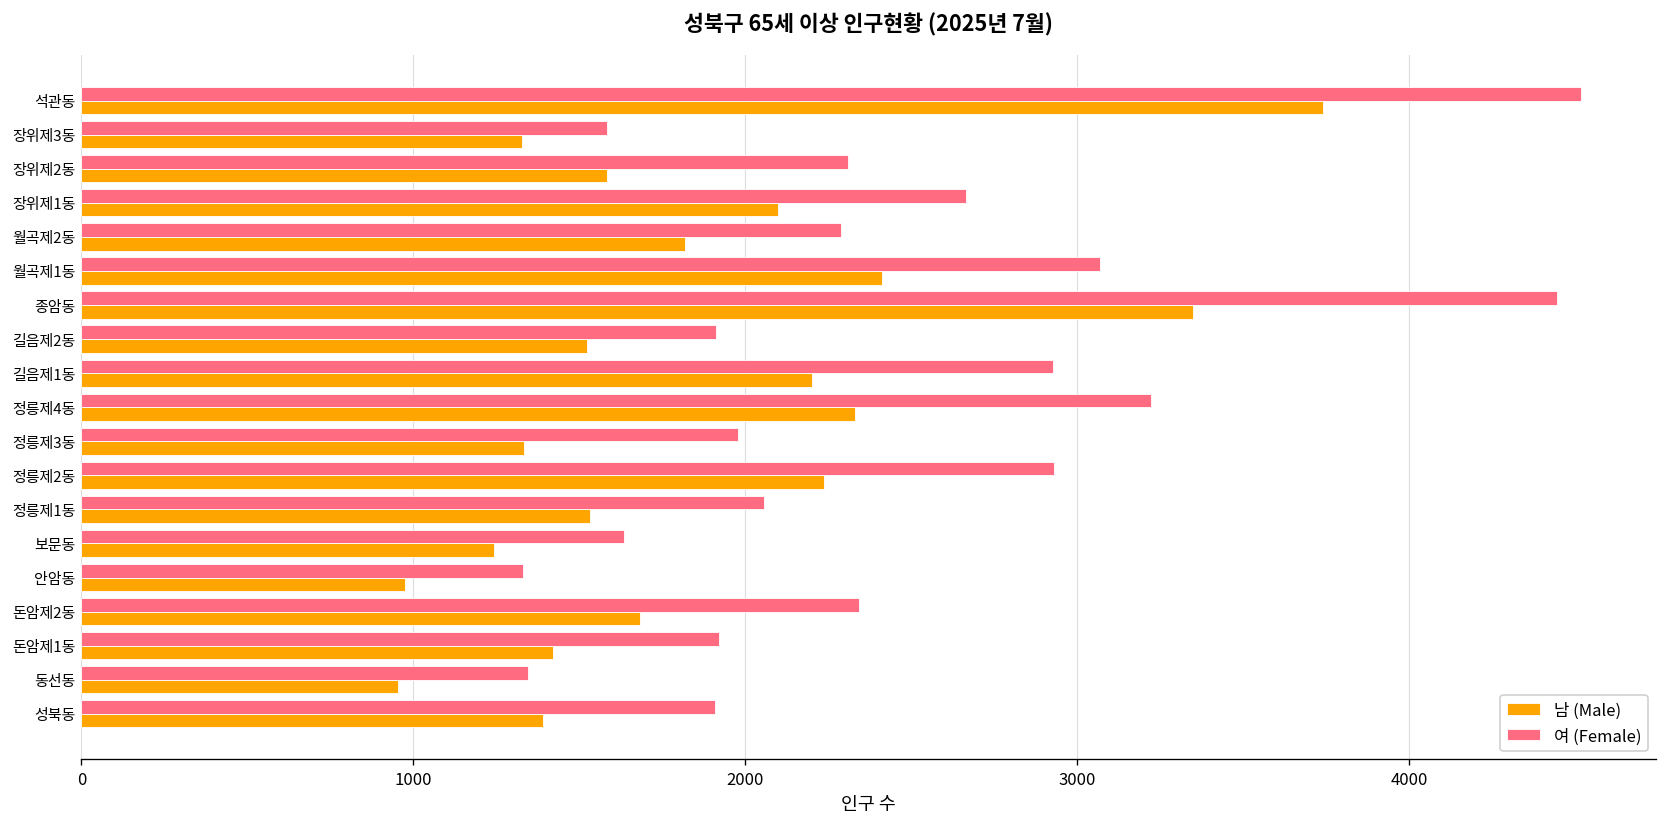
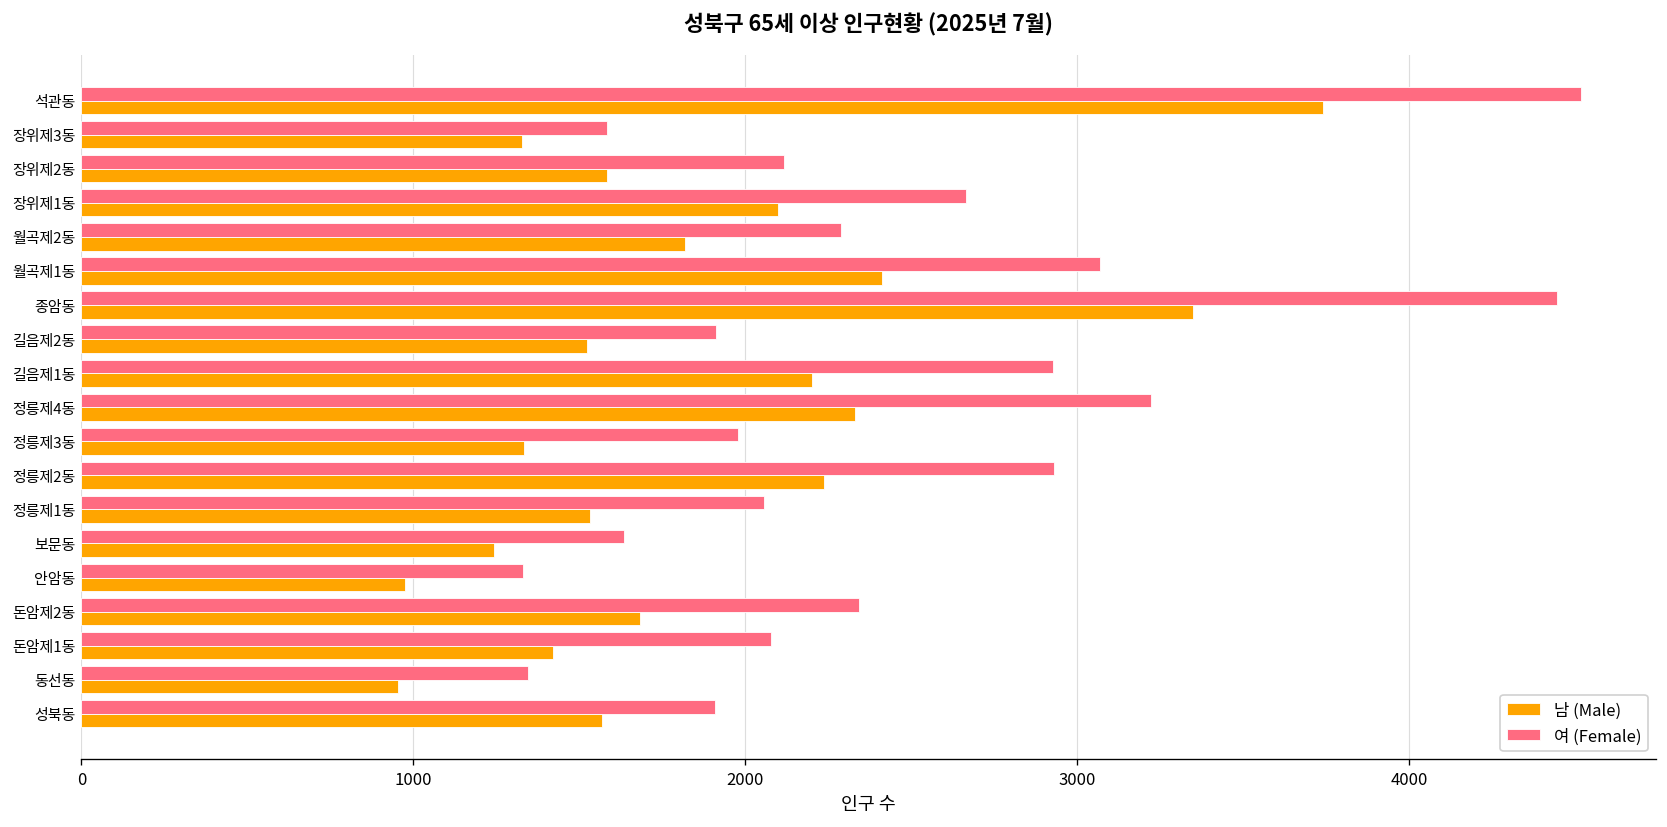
여 (Female), 장위제2동: 2310 -> 2120
여 (Female), 돈암제1동: 1920 -> 2080
남 (Male), 성북동: 1390 -> 1570
